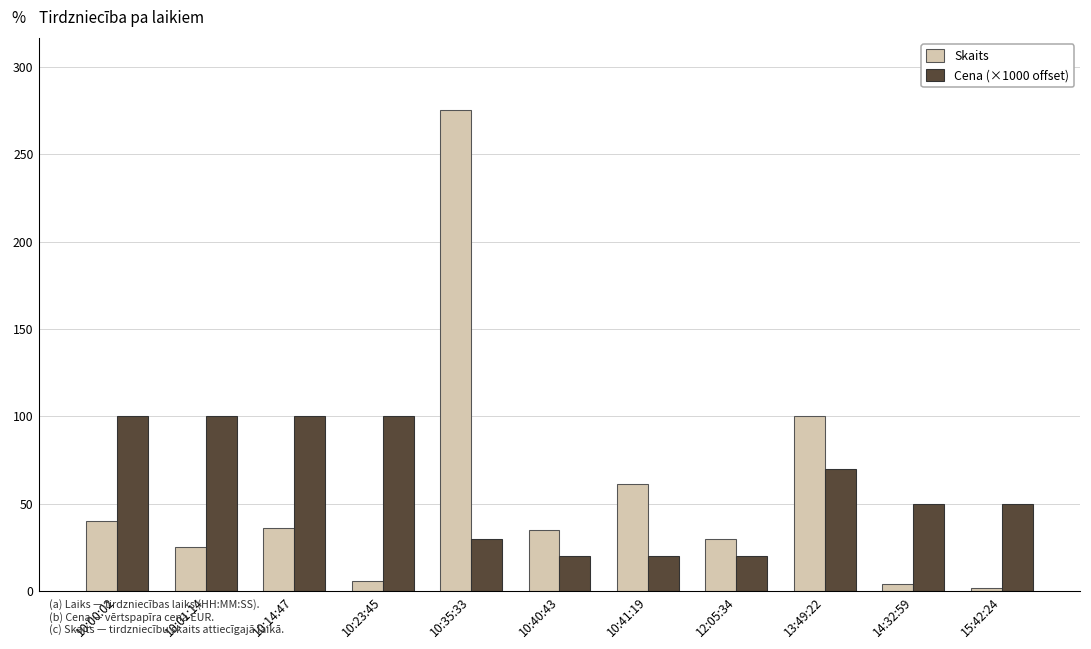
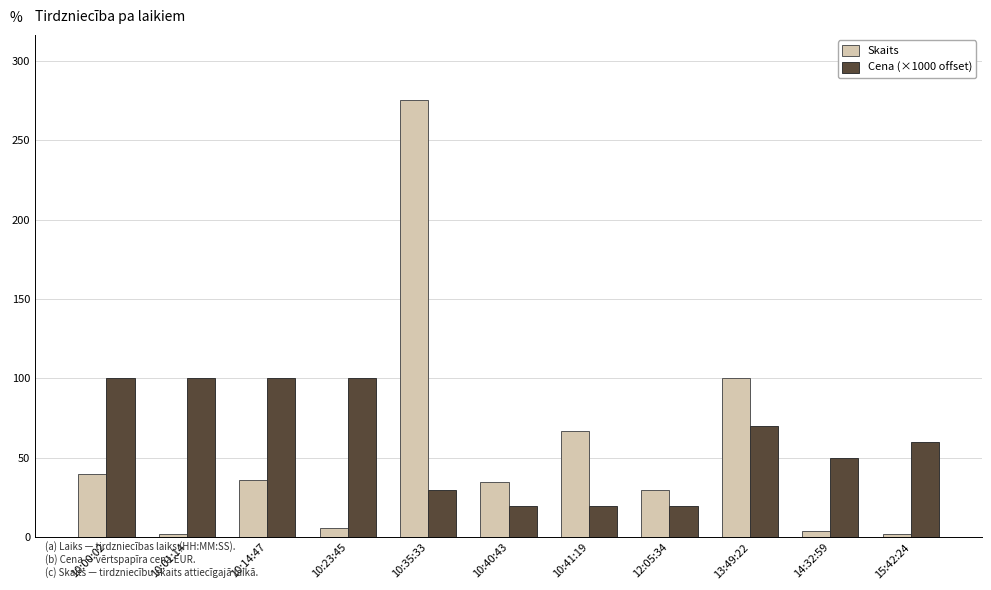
Skaits, 10:01:14: 25 -> 2
Skaits, 10:41:19: 61 -> 67
Cena (×1000 offset), 15:42:24: 50 -> 60
